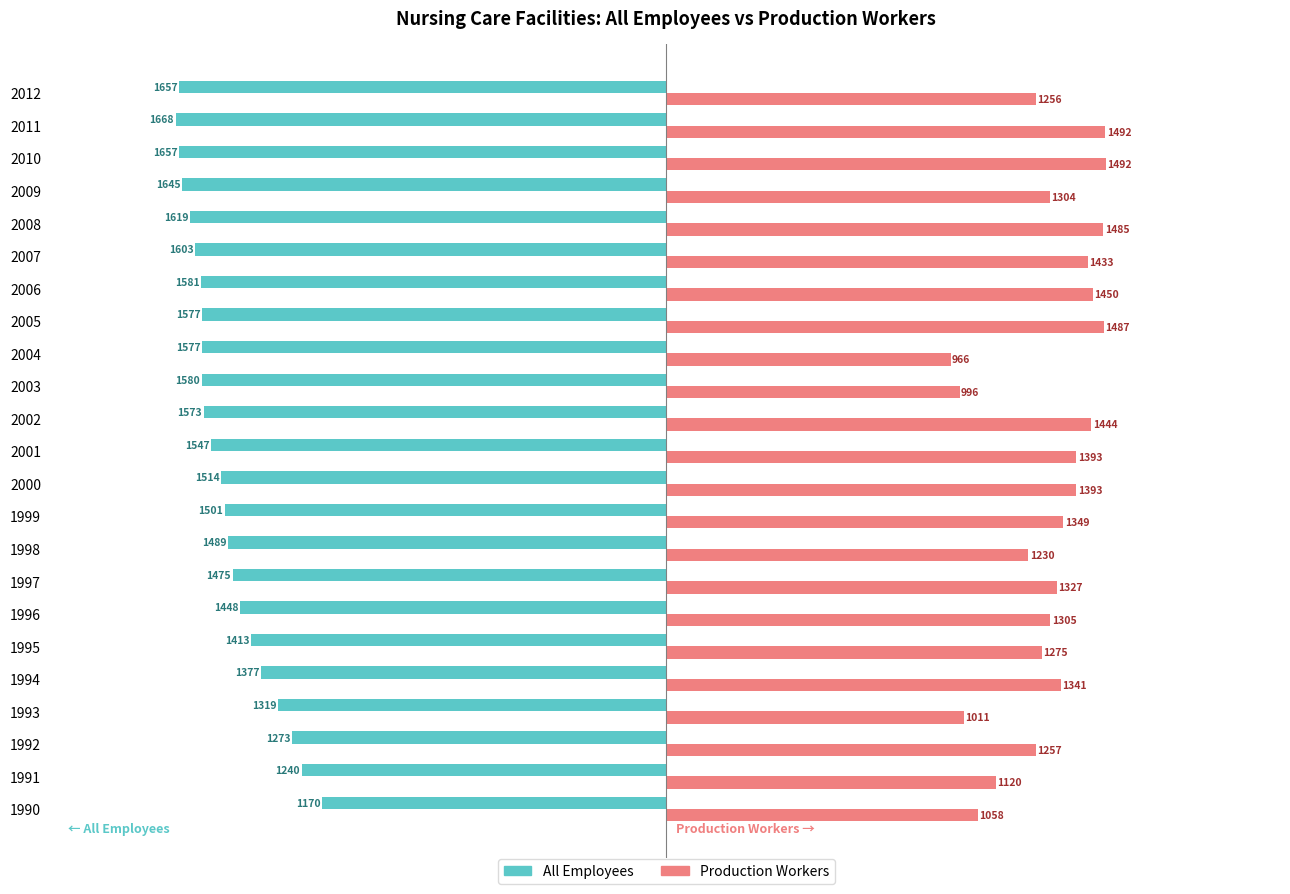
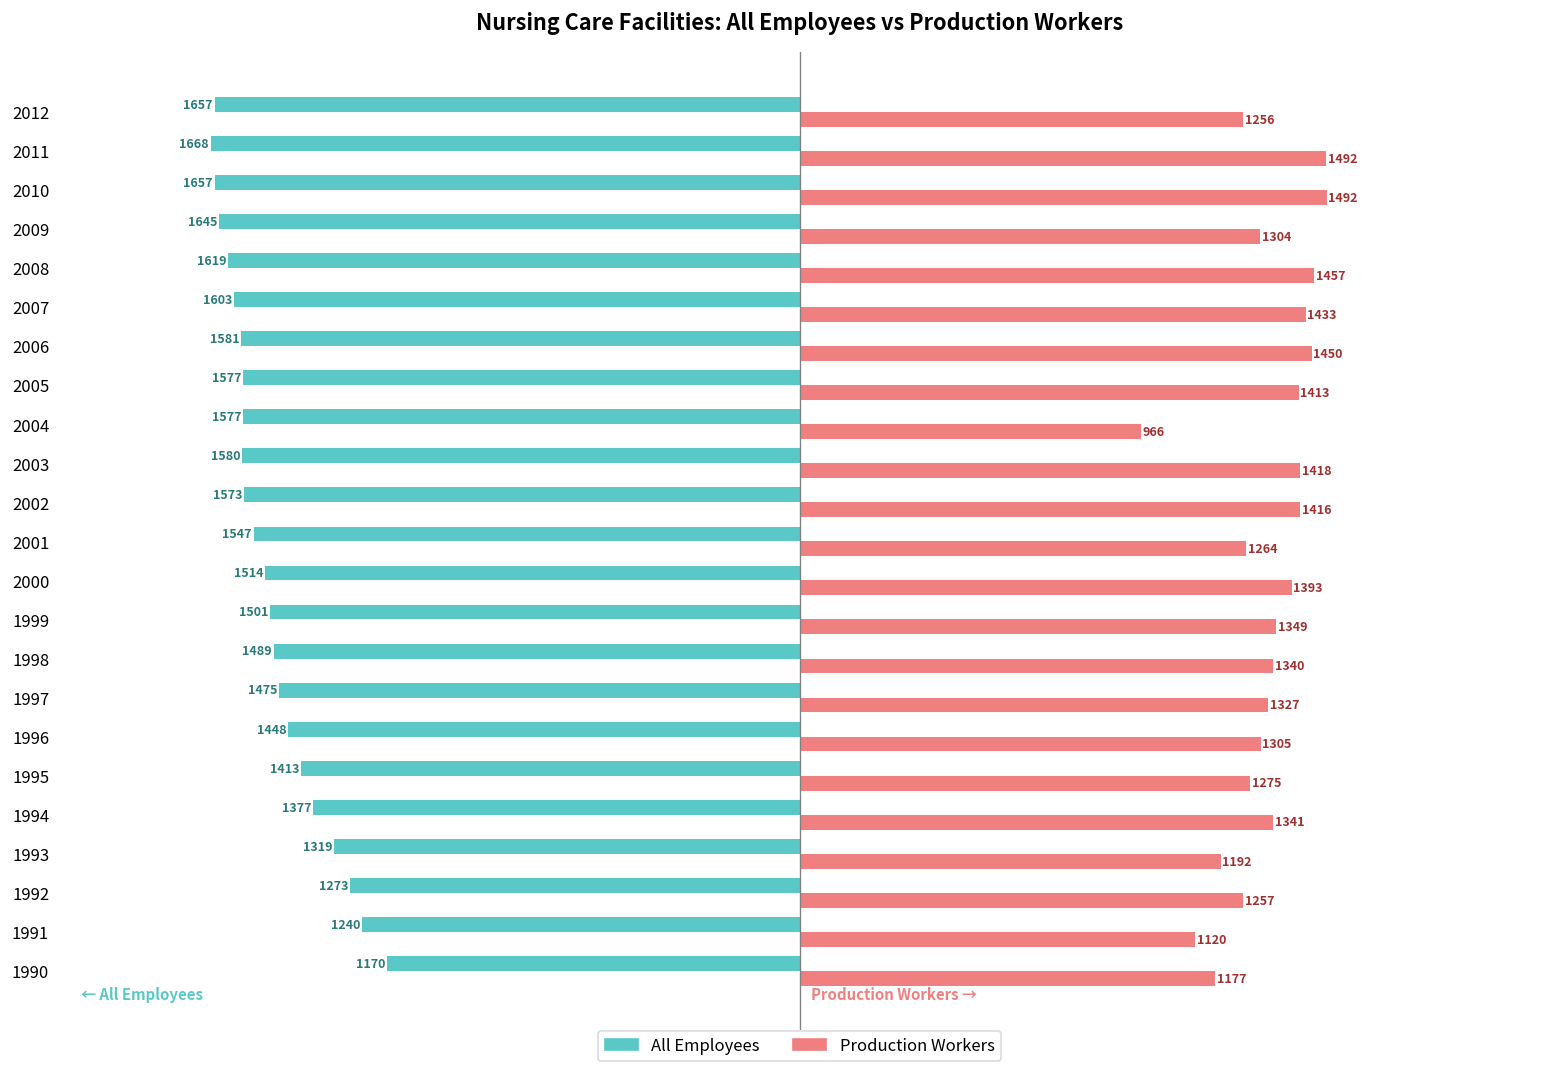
Production Workers, 2008: 1485 -> 1457
Production Workers, 2005: 1487 -> 1413
Production Workers, 2003: 996 -> 1418
Production Workers, 2002: 1444 -> 1416
Production Workers, 2001: 1393 -> 1264
Production Workers, 1998: 1230 -> 1340
Production Workers, 1993: 1011 -> 1192
Production Workers, 1990: 1058 -> 1177
